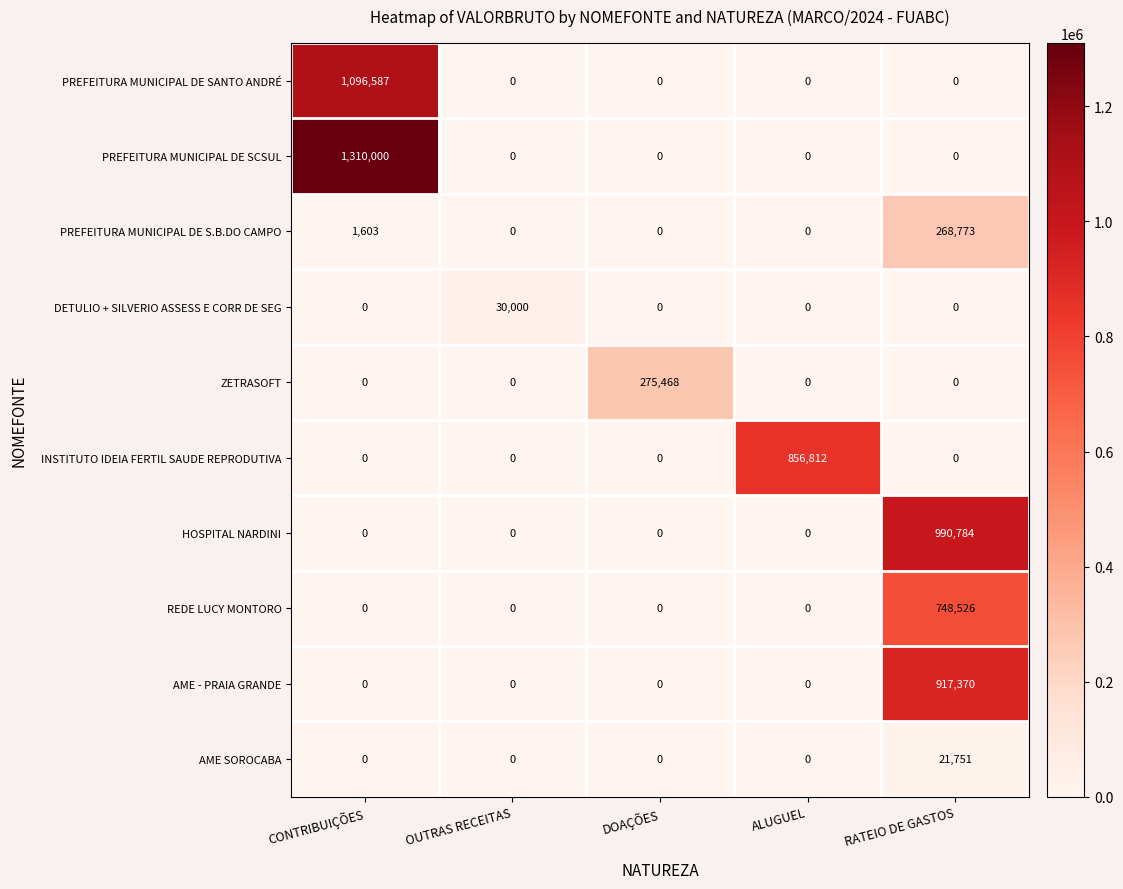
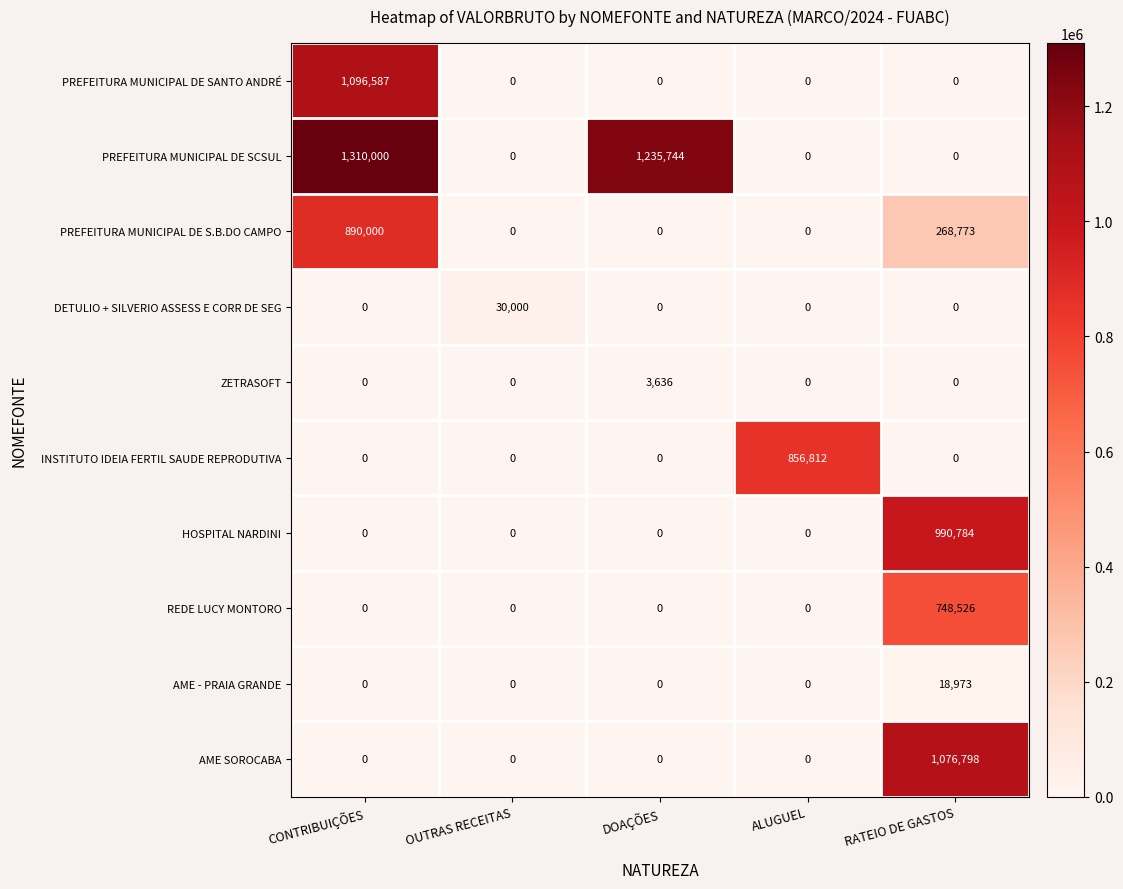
PREFEITURA MUNICIPAL DE SCSUL, DOAÇÕES: 0 -> 1,235,744
PREFEITURA MUNICIPAL DE S.B.DO CAMPO, CONTRIBUIÇÕES: 1,603 -> 890,000
ZETRASOFT, DOAÇÕES: 275,468 -> 3,636
AME - PRAIA GRANDE, RATEIO DE GASTOS: 917,370 -> 18,973
AME SOROCABA, RATEIO DE GASTOS: 21,751 -> 1,076,798
